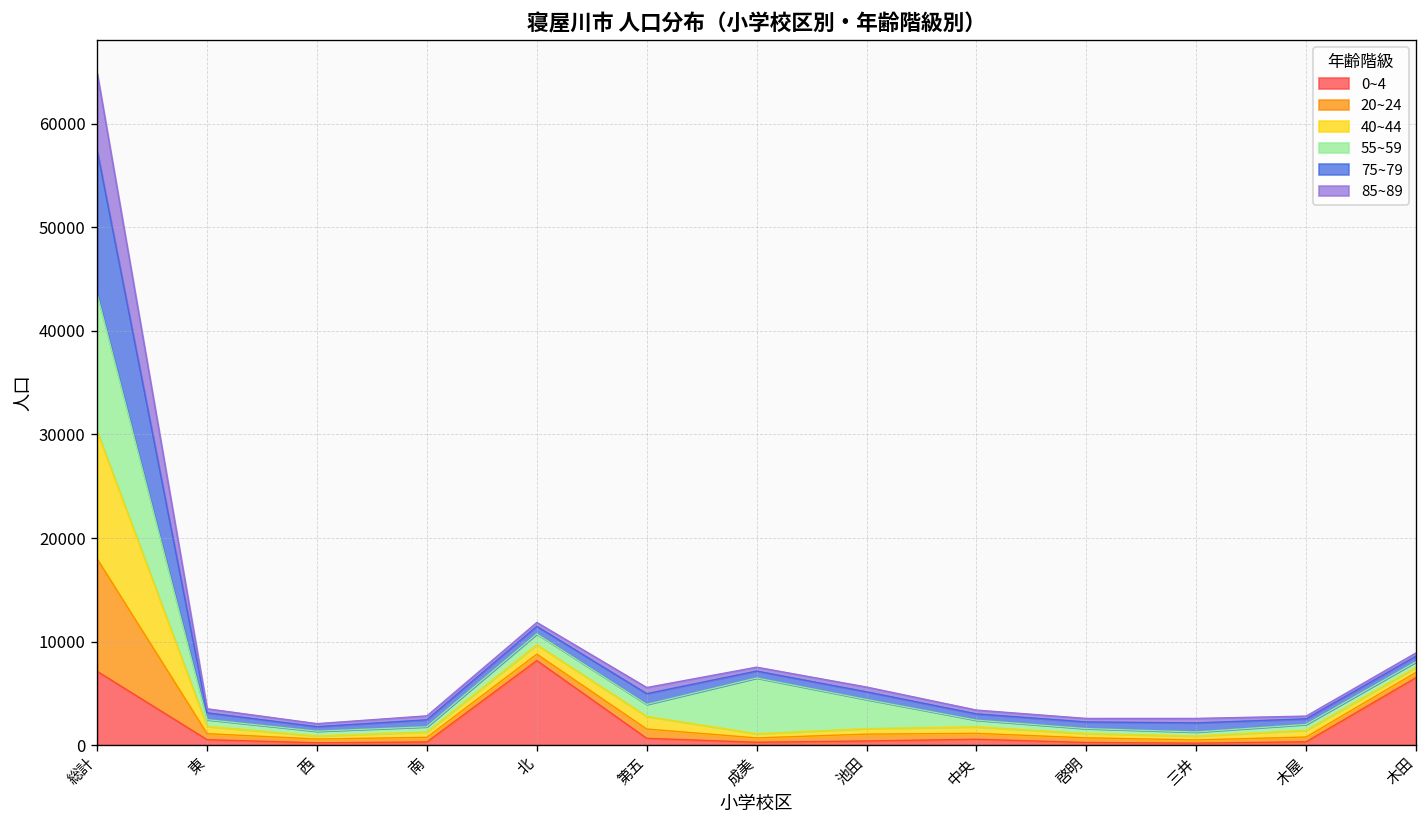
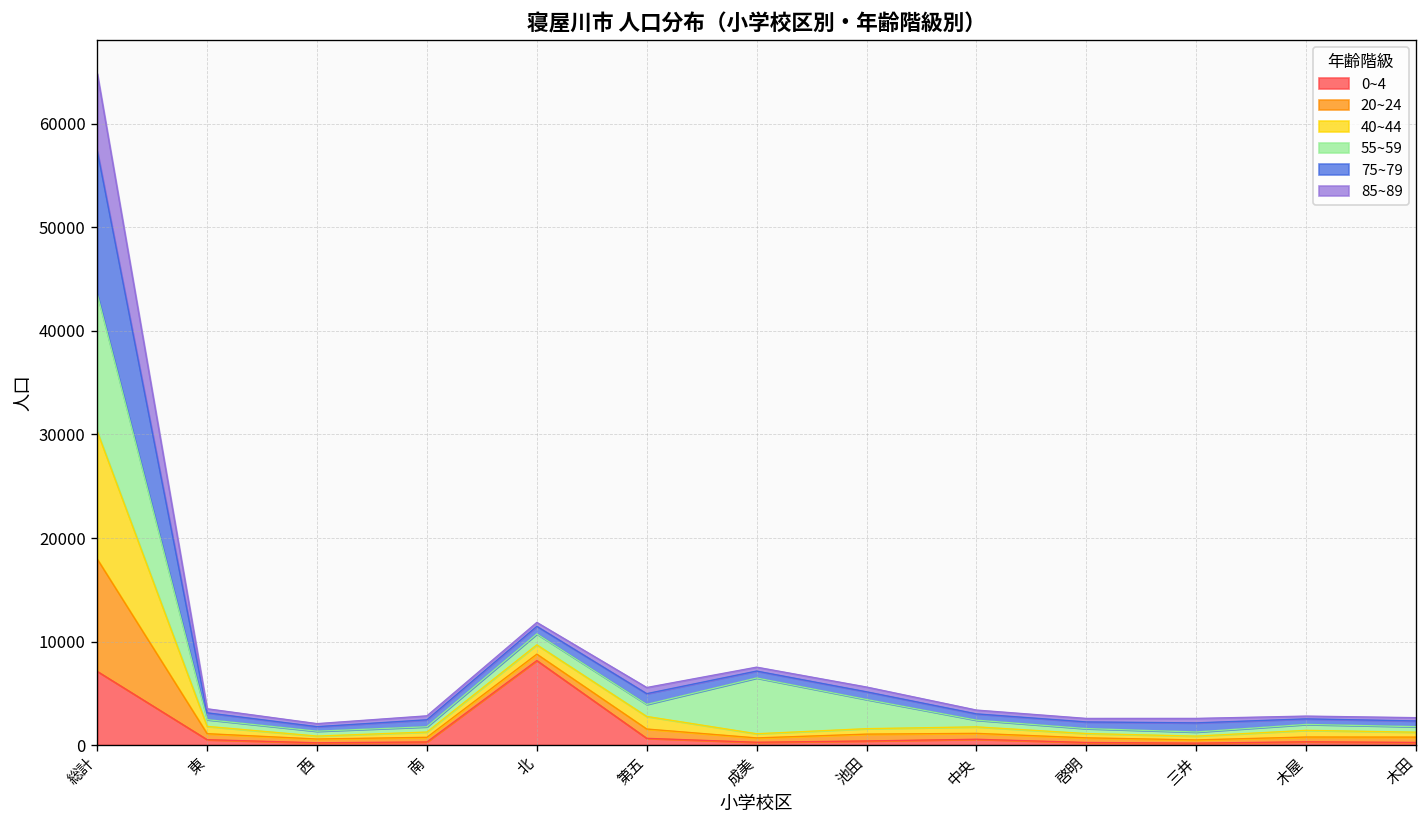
0~4, 木田: 7000 -> 0
